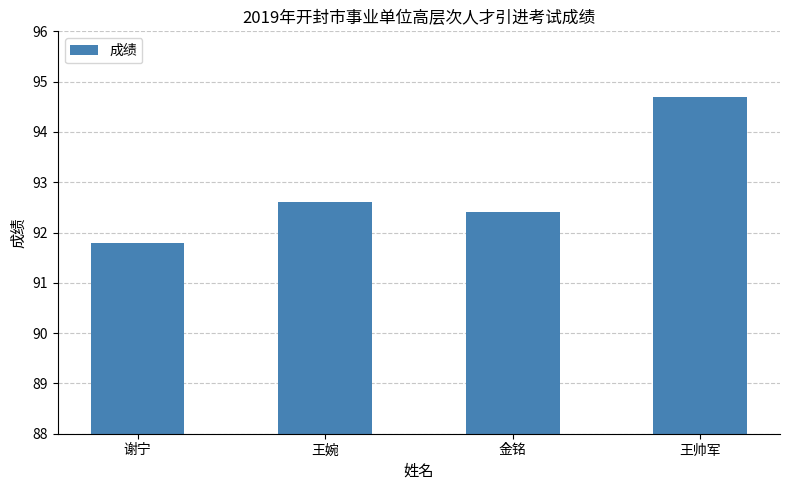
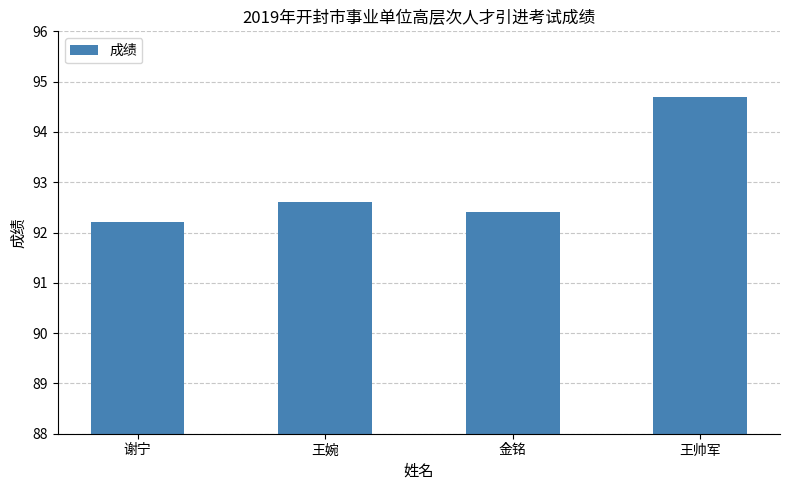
谢宁: 91.8 -> 92.2
